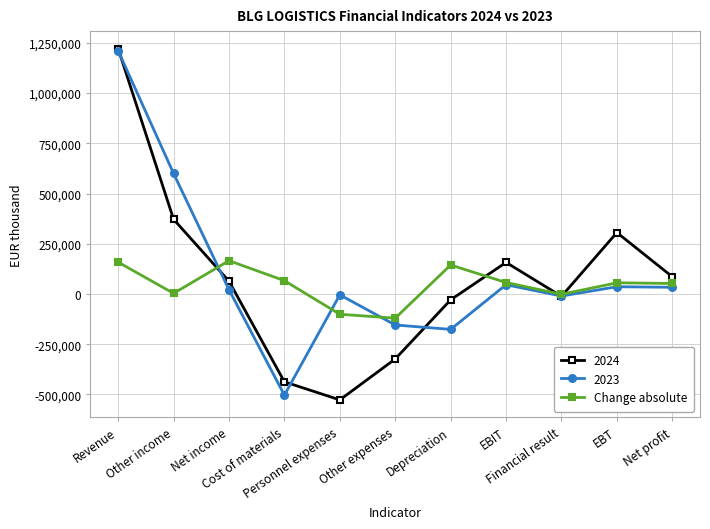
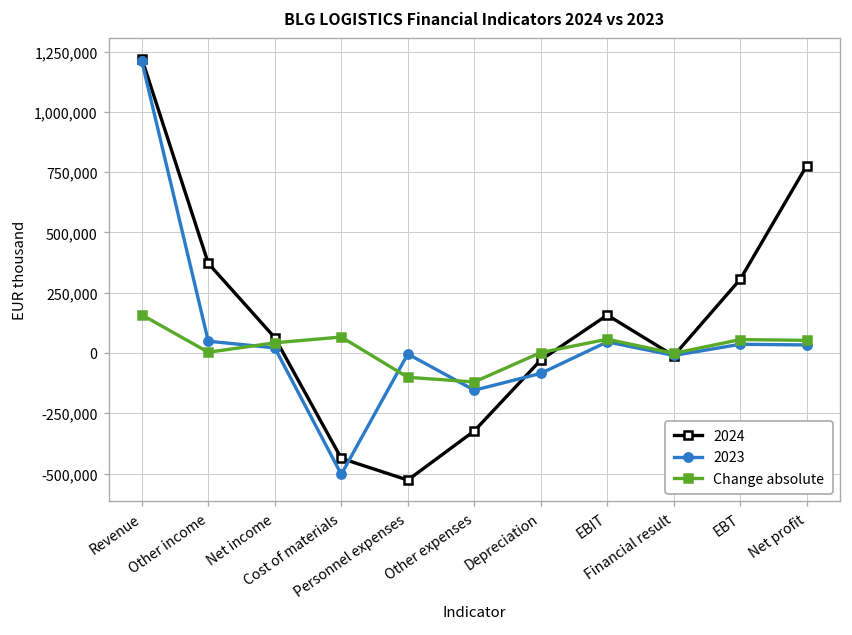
2023, Other income: 600,000 -> 50,000
Change absolute, Net income: 170,000 -> 40,000
2023, Depreciation: -180,000 -> -80,000
Change absolute, Depreciation: 140,000 -> 0
2024, Net profit: 90,000 -> 780,000
